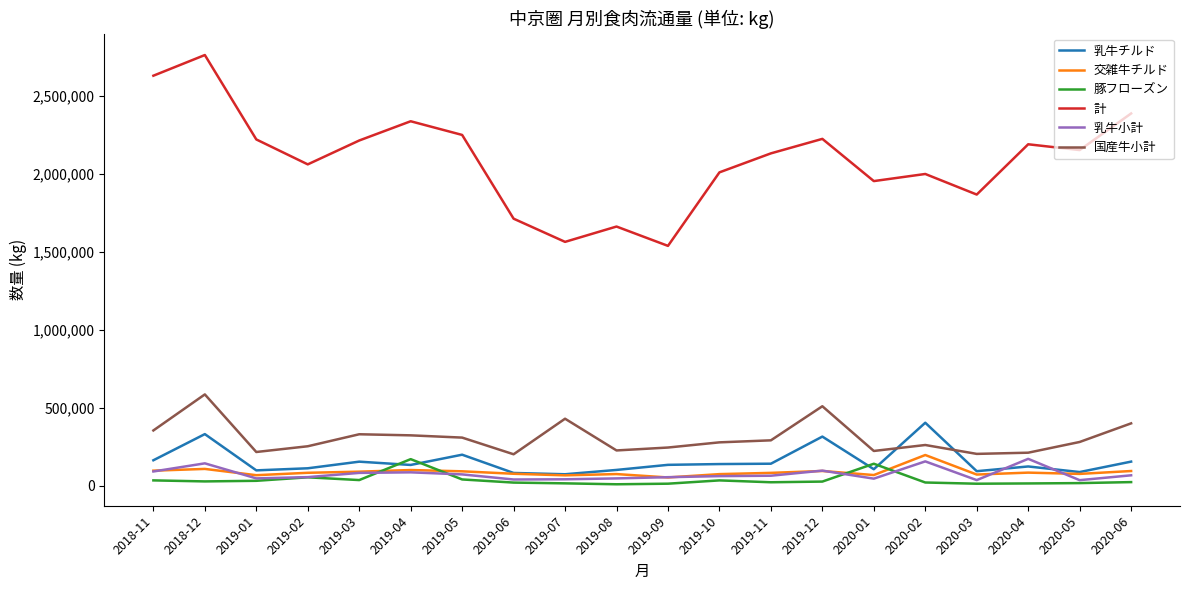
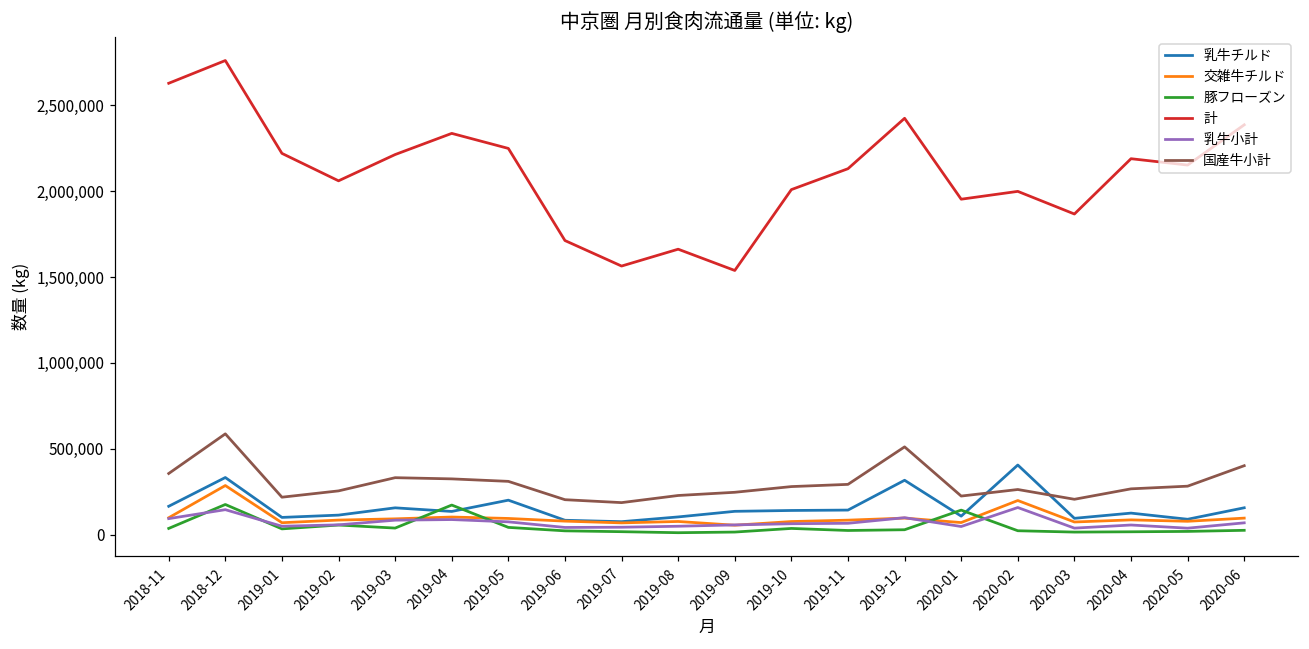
交雑牛チルド, 2018-12: 110,000 -> 290,000
豚フローズン, 2018-12: 30,000 -> 180,000
国産牛小計, 2019-07: 430,000 -> 190,000
計, 2019-12: 2,220,000 -> 2,420,000
乳牛小計, 2020-04: 170,000 -> 60,000
国産牛小計, 2020-04: 210,000 -> 270,000
